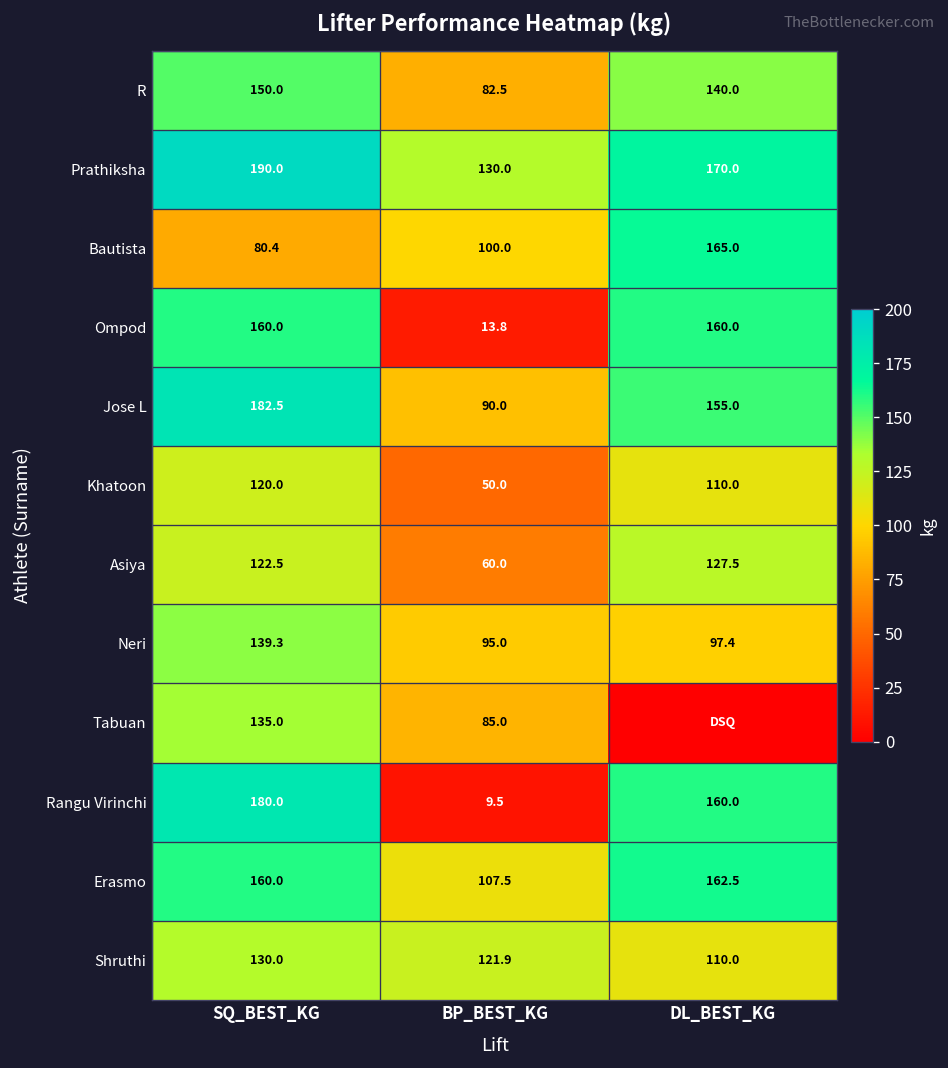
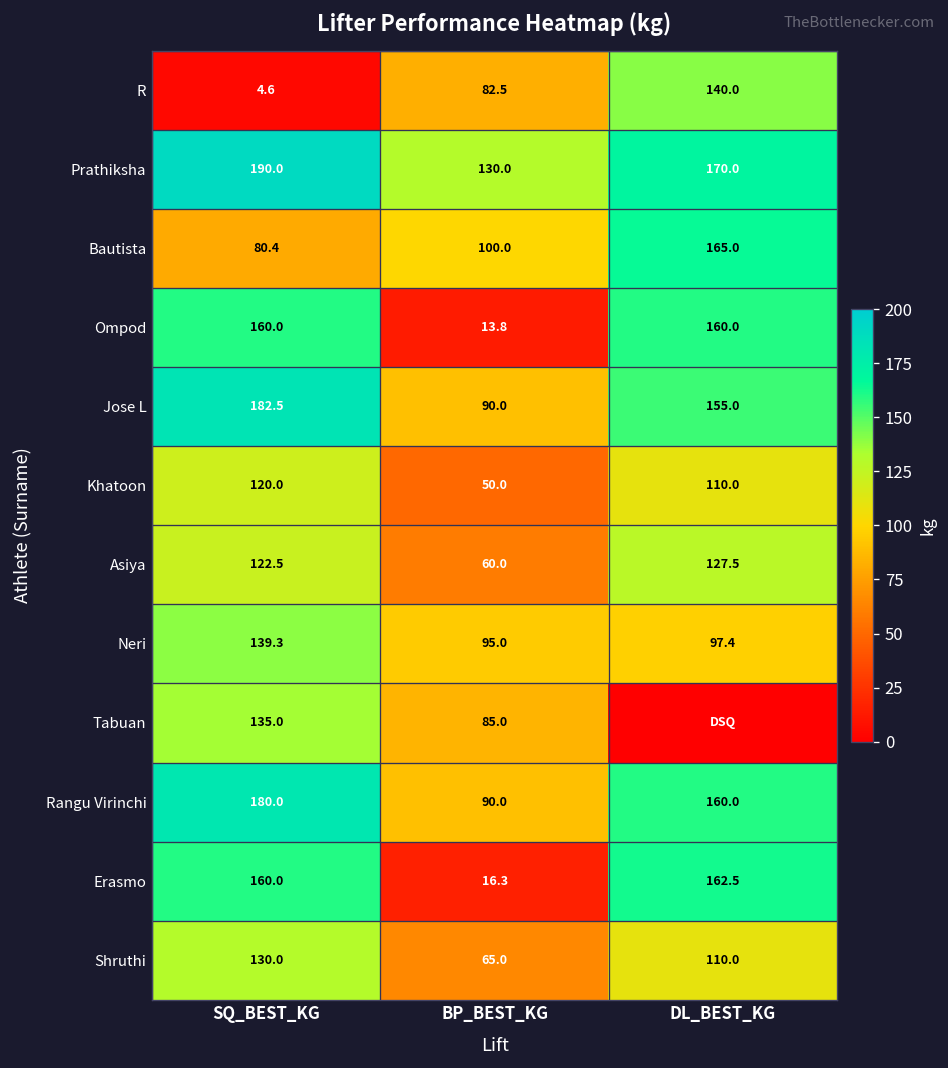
R, SQ_BEST_KG: 150.0 -> 4.6
Rangu Virinchi, BP_BEST_KG: 9.5 -> 90.0
Erasmo, BP_BEST_KG: 107.5 -> 16.3
Shruthi, BP_BEST_KG: 121.9 -> 65.0
